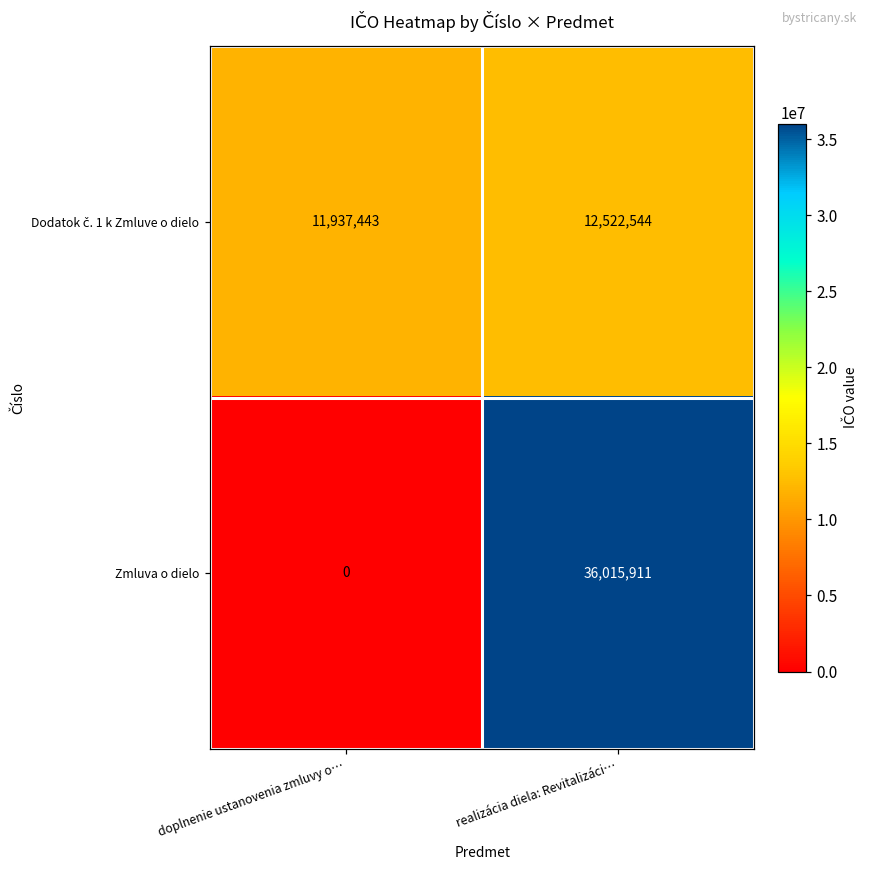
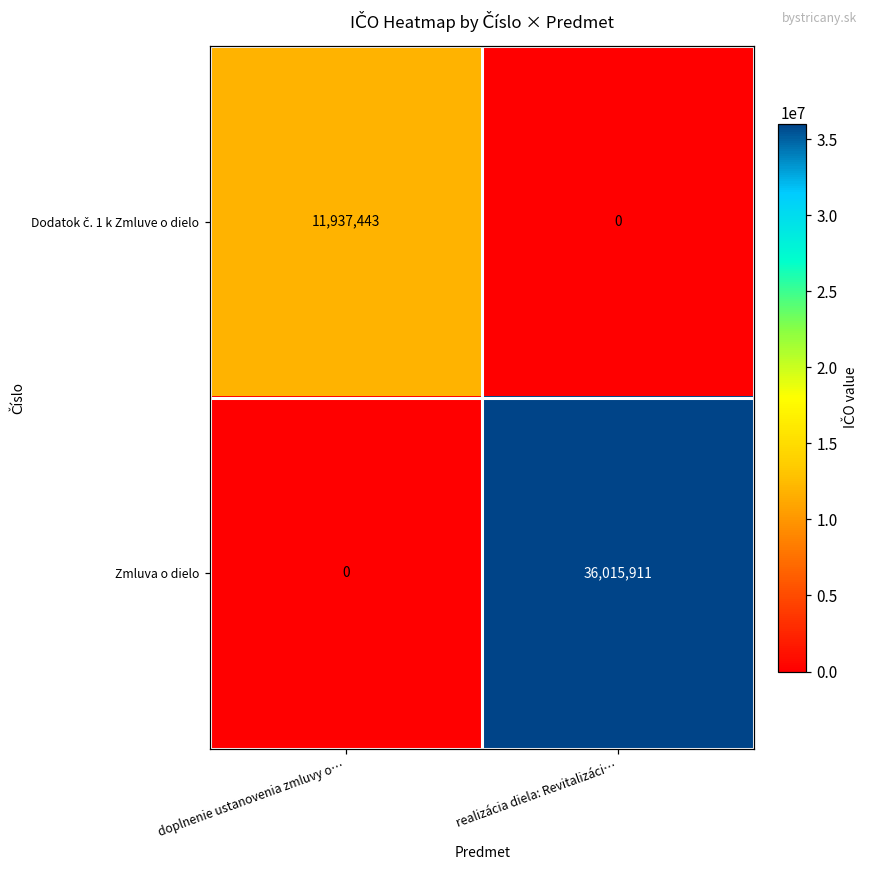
Dodatok č. 1 k Zmluve o dielo, realizácia diela: Revitalizáci…: 12,522,544 -> 0
